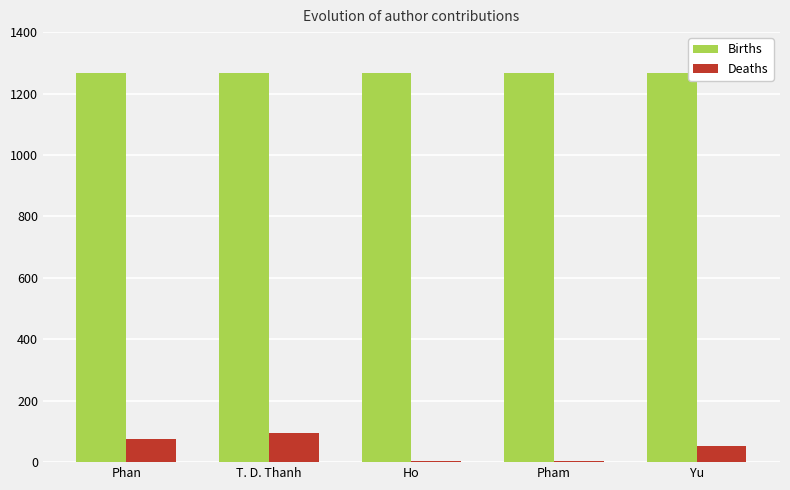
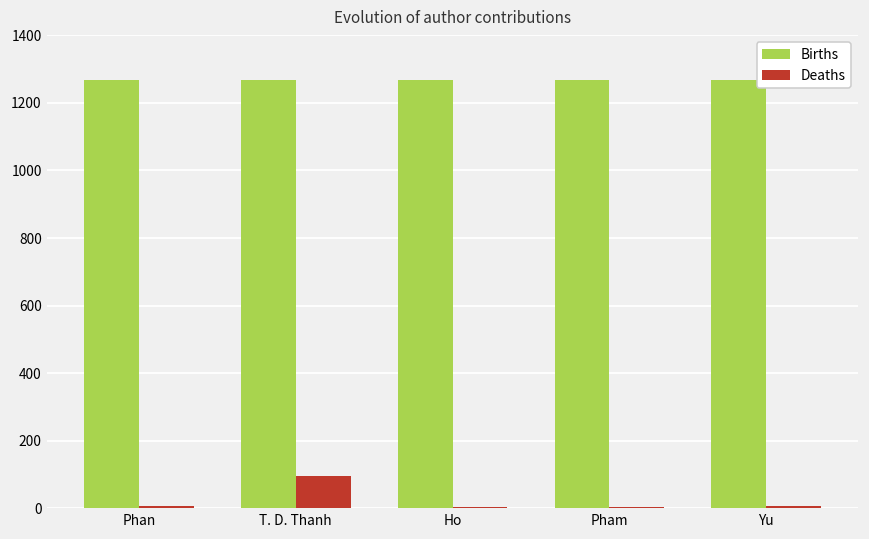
Deaths, Phan: 80 -> 10
Deaths, Yu: 50 -> 10
